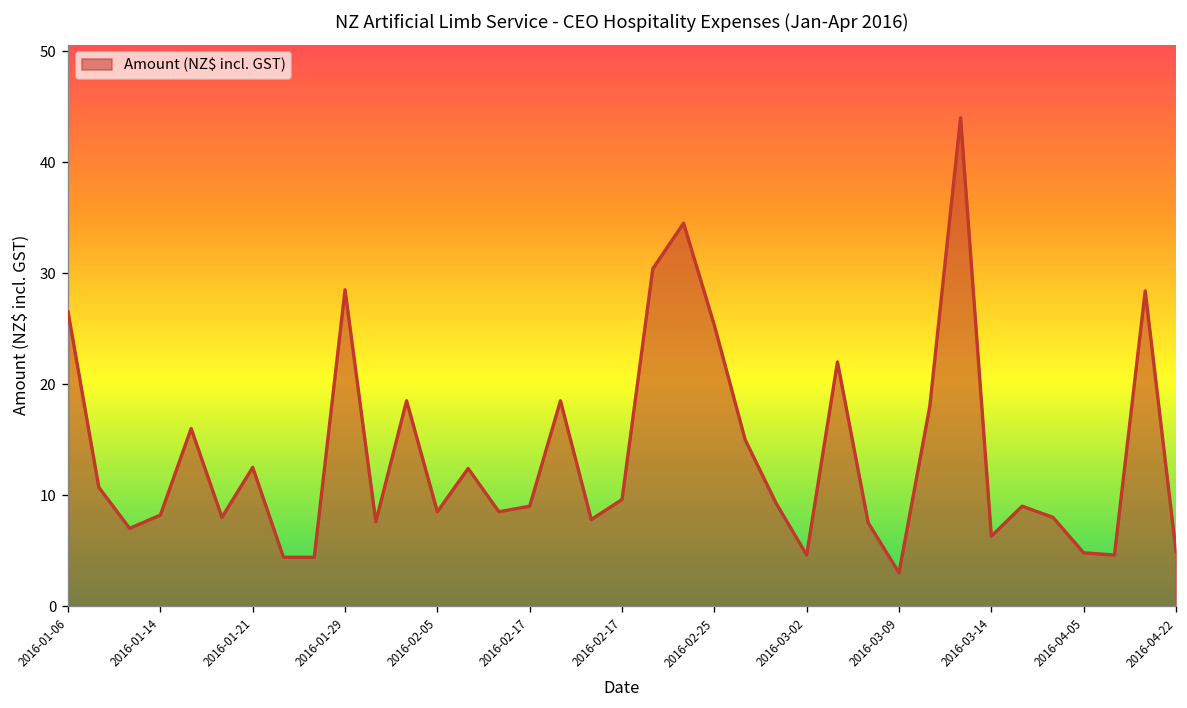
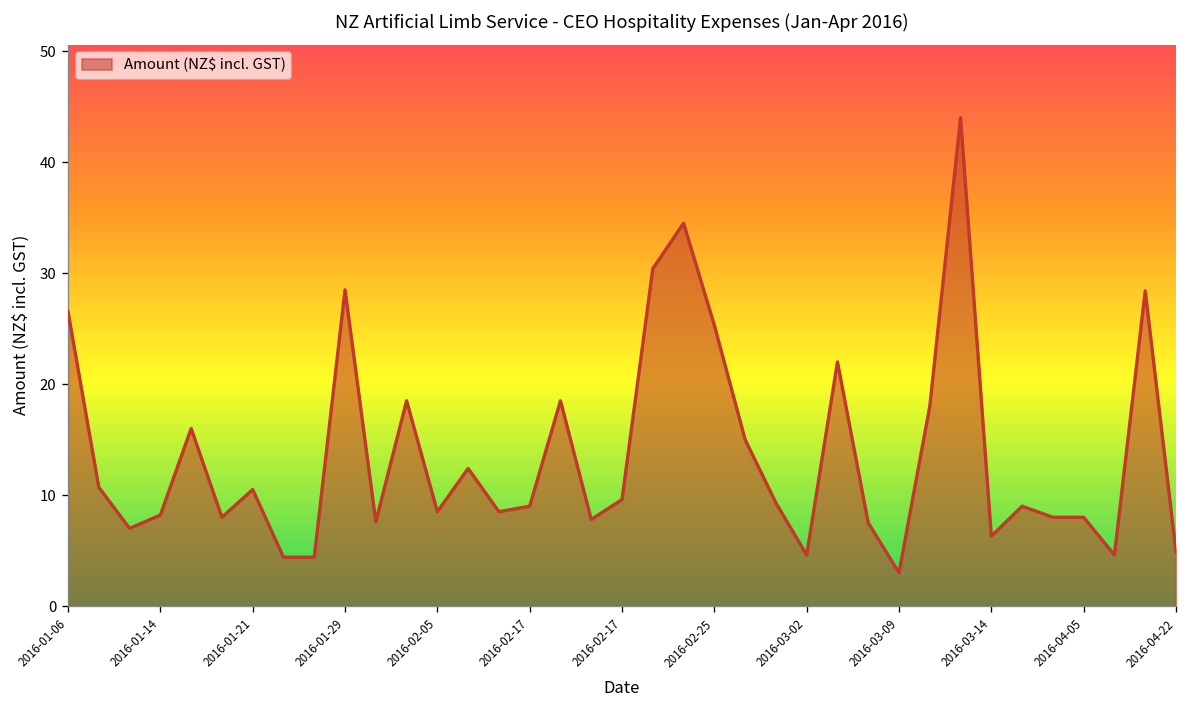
2016-01-21: 13 -> 11
2016-04-05: 5 -> 8
